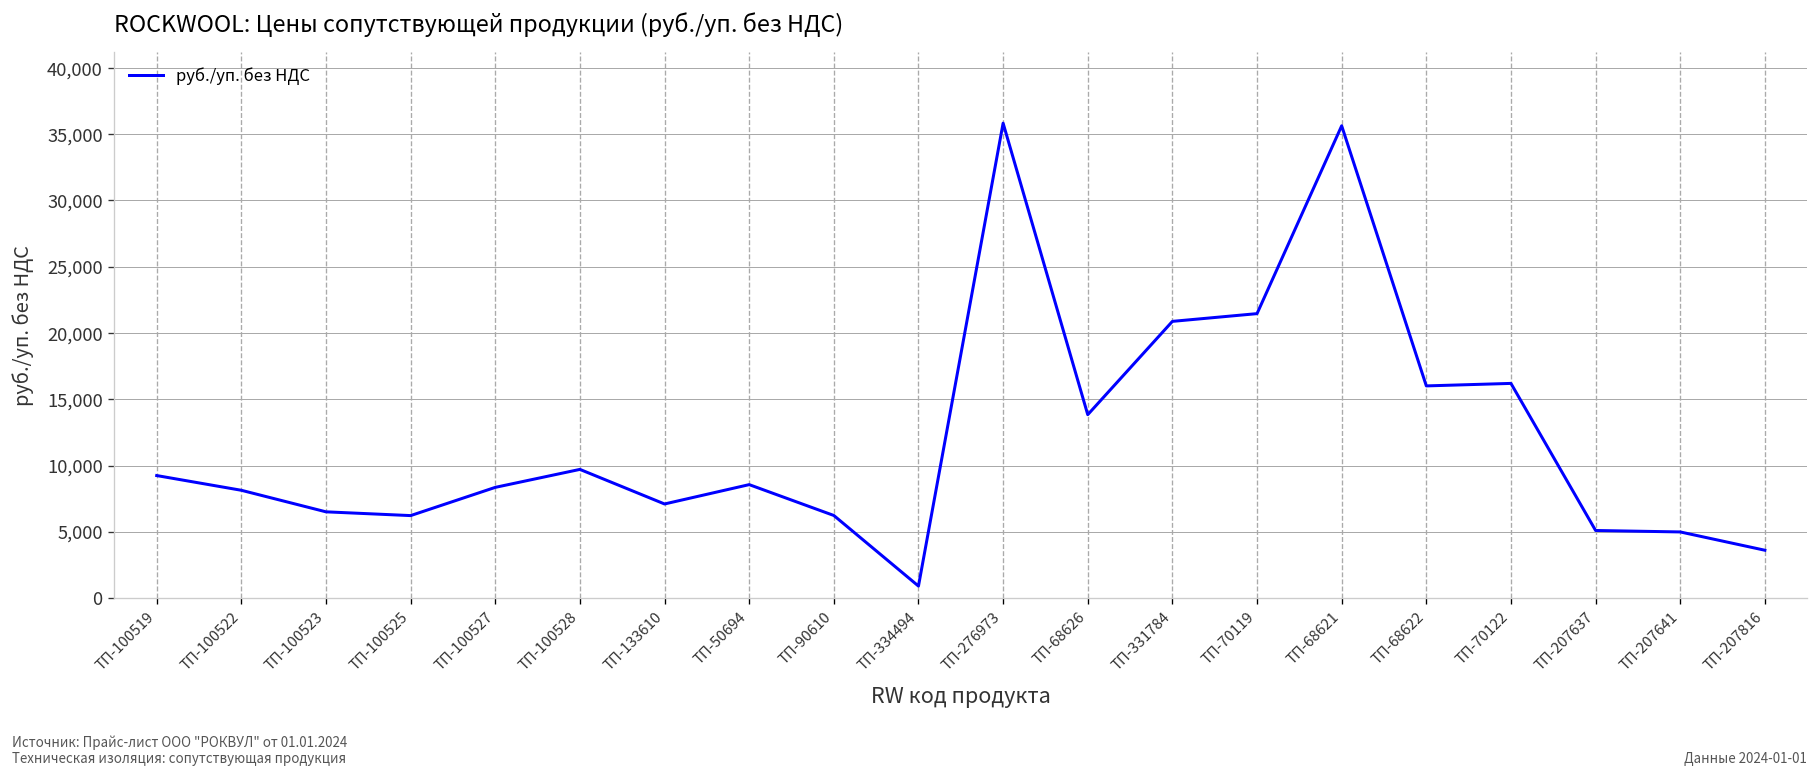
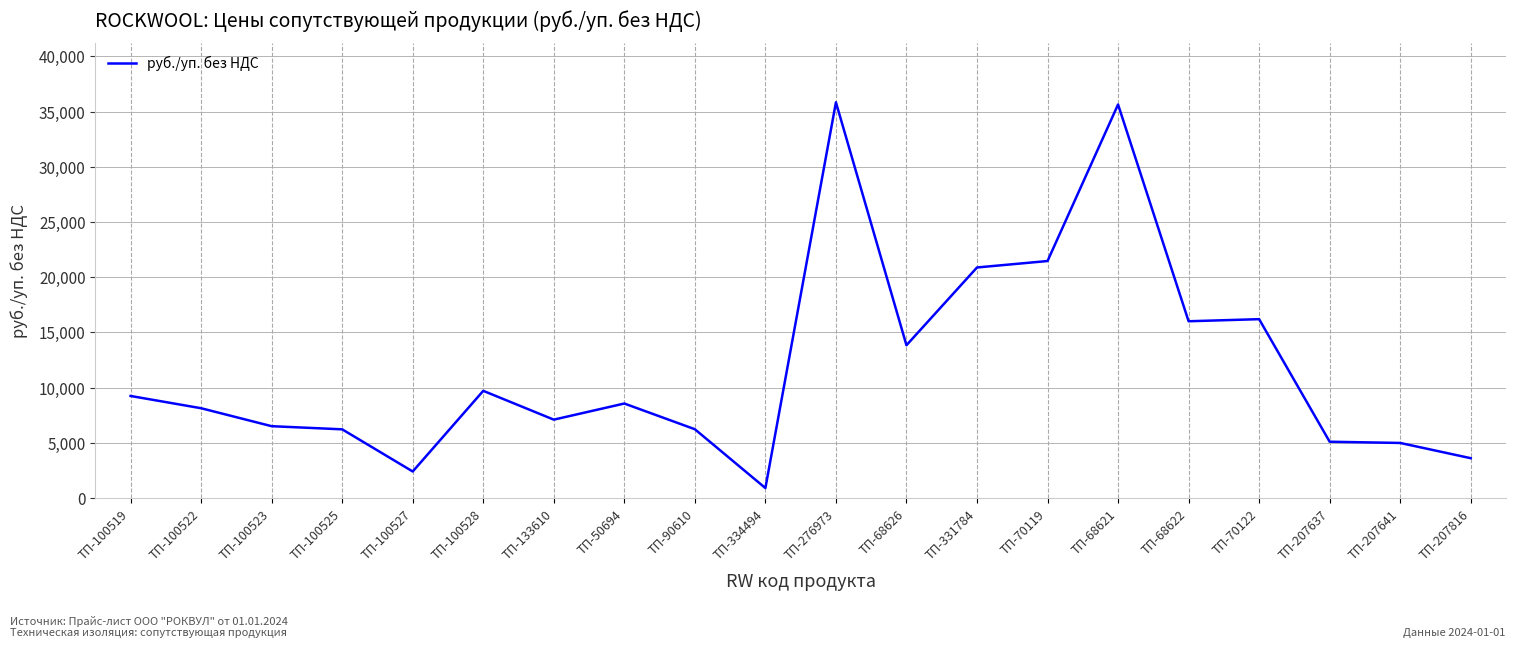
ТП-100527: 8,400 -> 2,400
